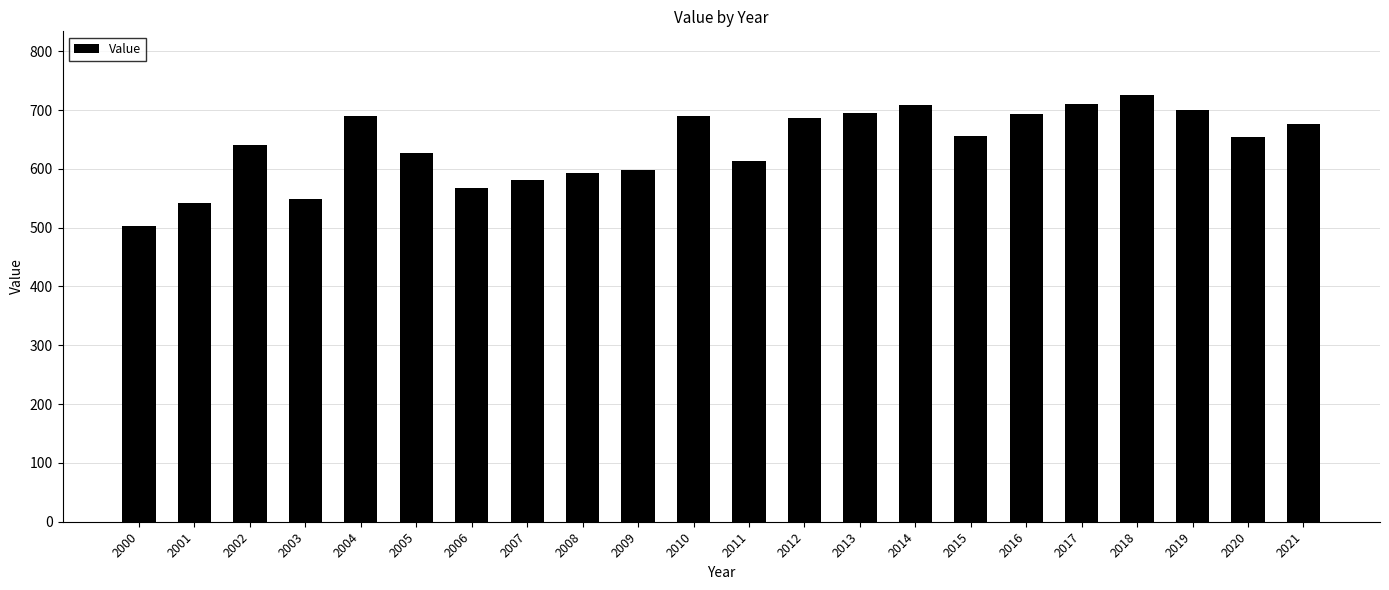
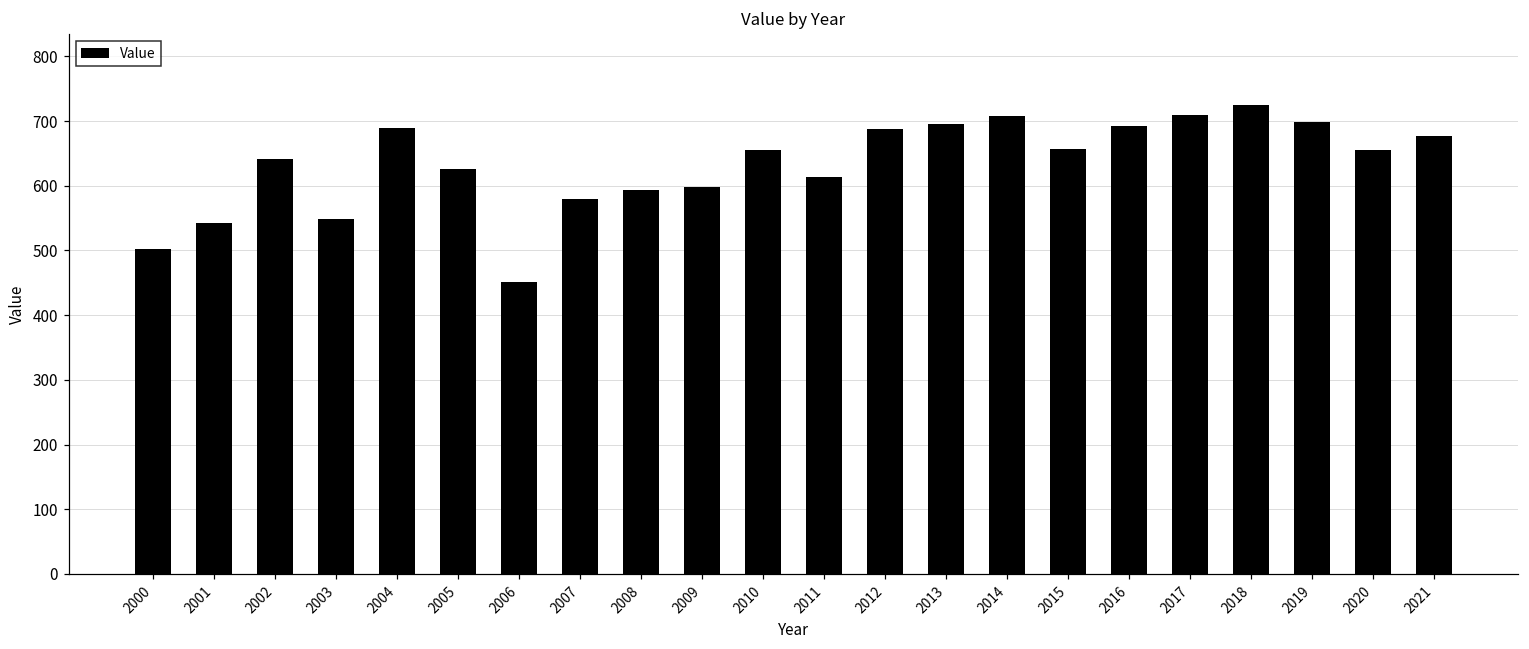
2006: 570 -> 450
2010: 690 -> 660
